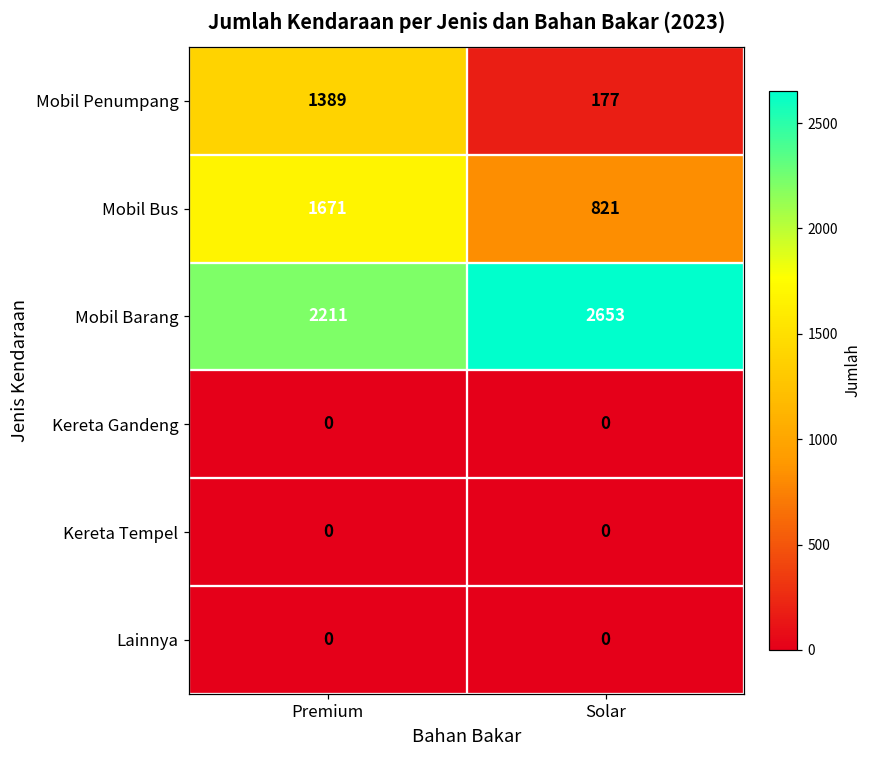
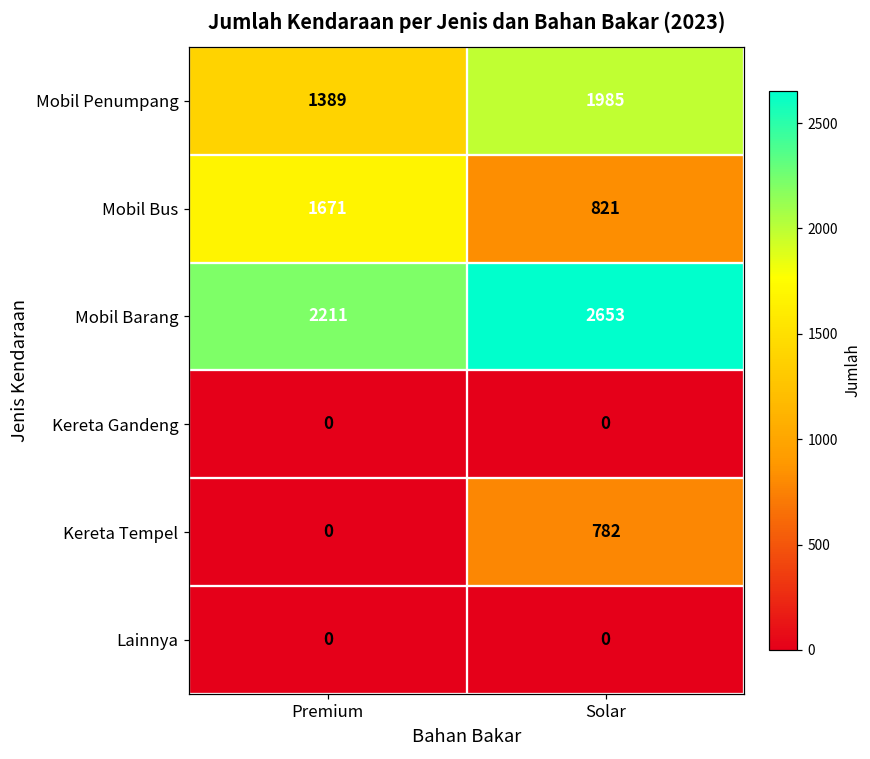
Mobil Penumpang, Solar: 177 -> 1985
Kereta Tempel, Solar: 0 -> 782
